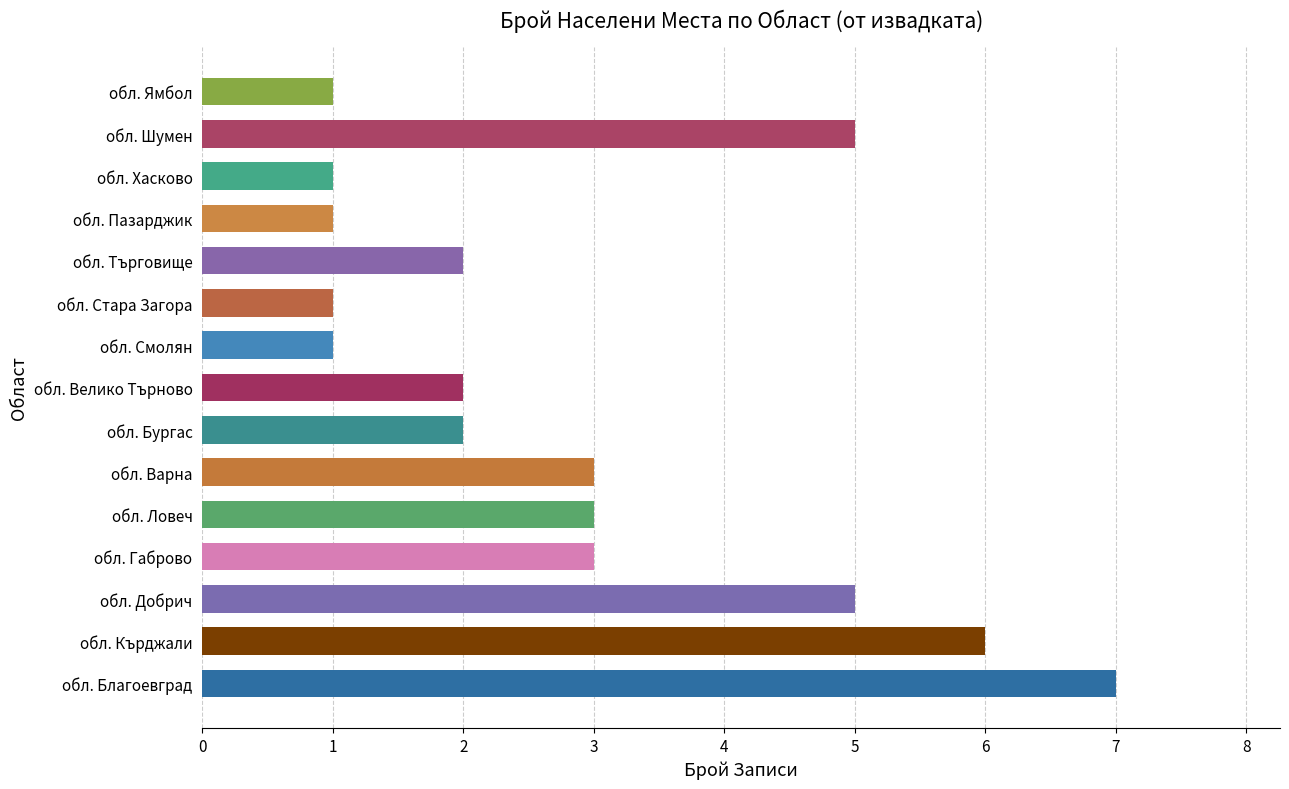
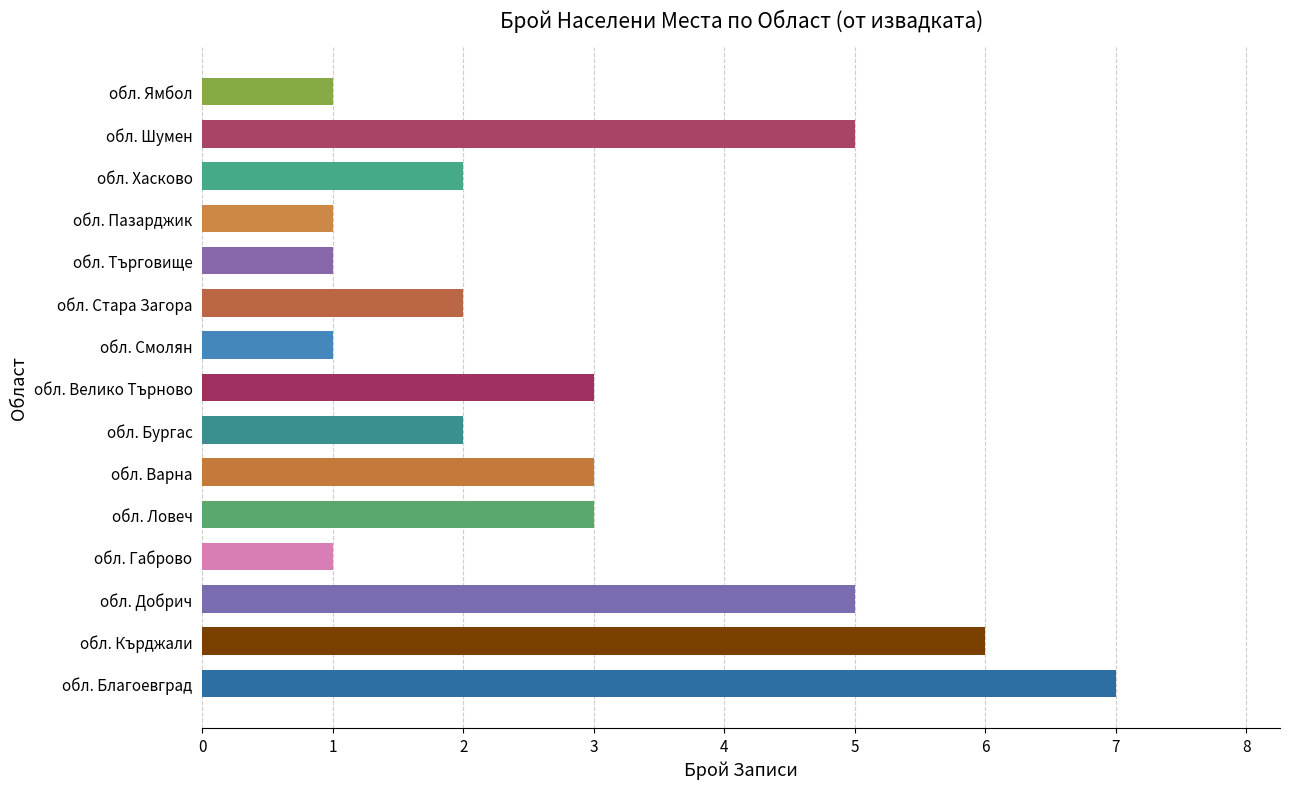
обл. Хасково: 1 -> 2
обл. Търговище: 2 -> 1
обл. Стара Загора: 1 -> 2
обл. Велико Търново: 2 -> 3
обл. Габрово: 3 -> 1
